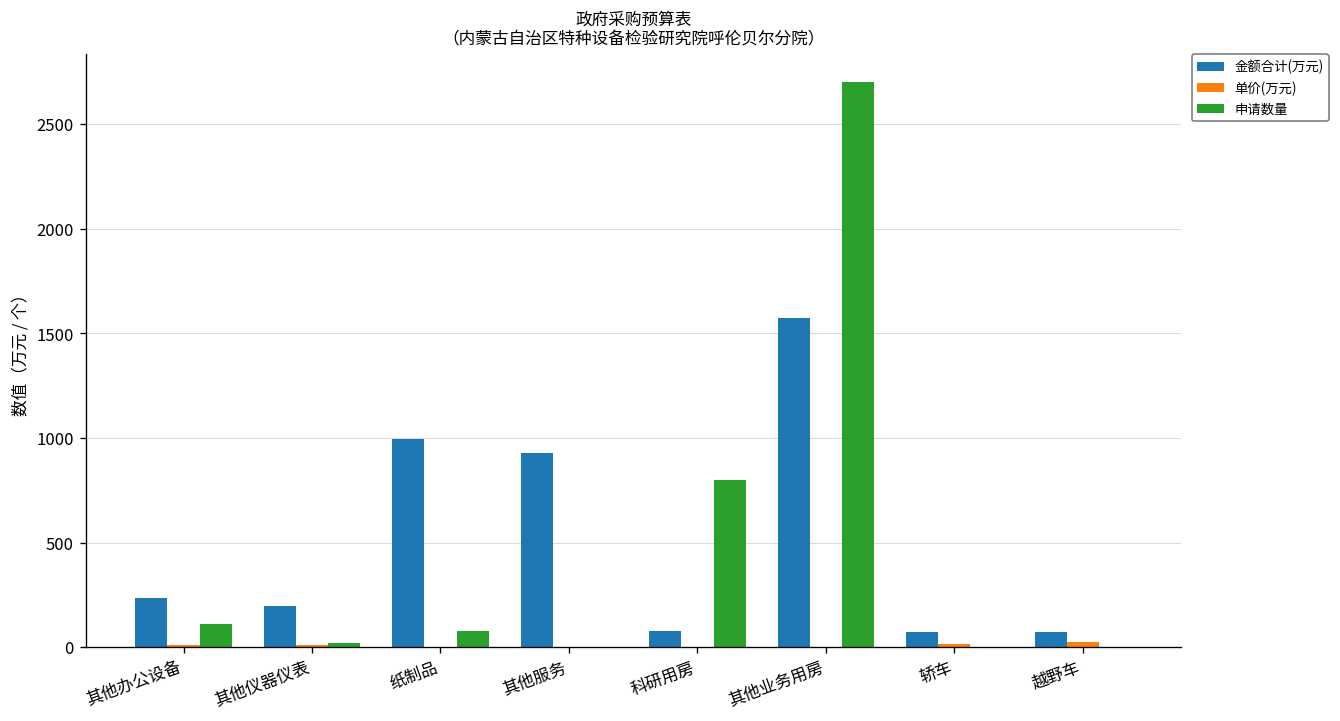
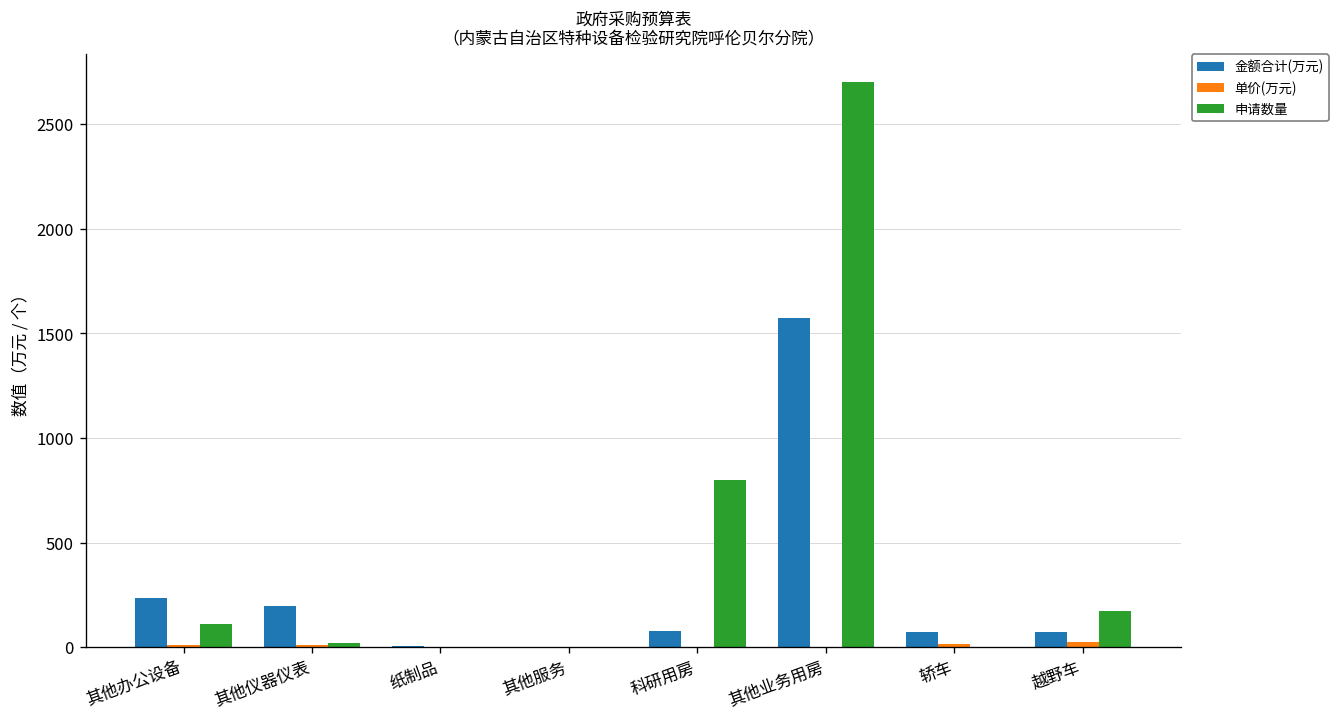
金额合计(万元), 纸制品: 990 -> 0
申请数量, 纸制品: 80 -> 0
金额合计(万元), 其他服务: 930 -> 0
申请数量, 越野车: 0 -> 180
